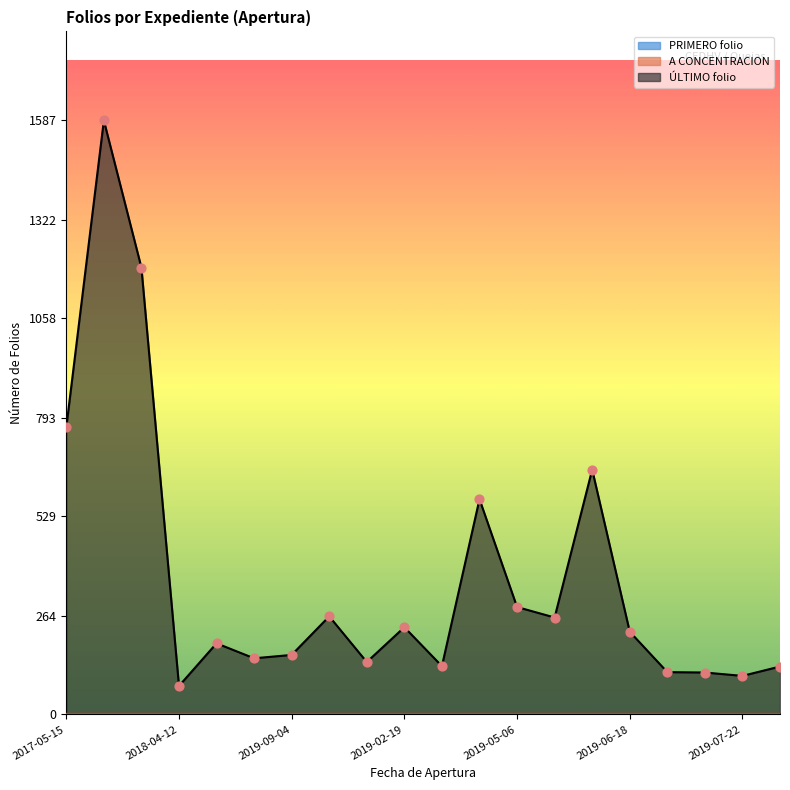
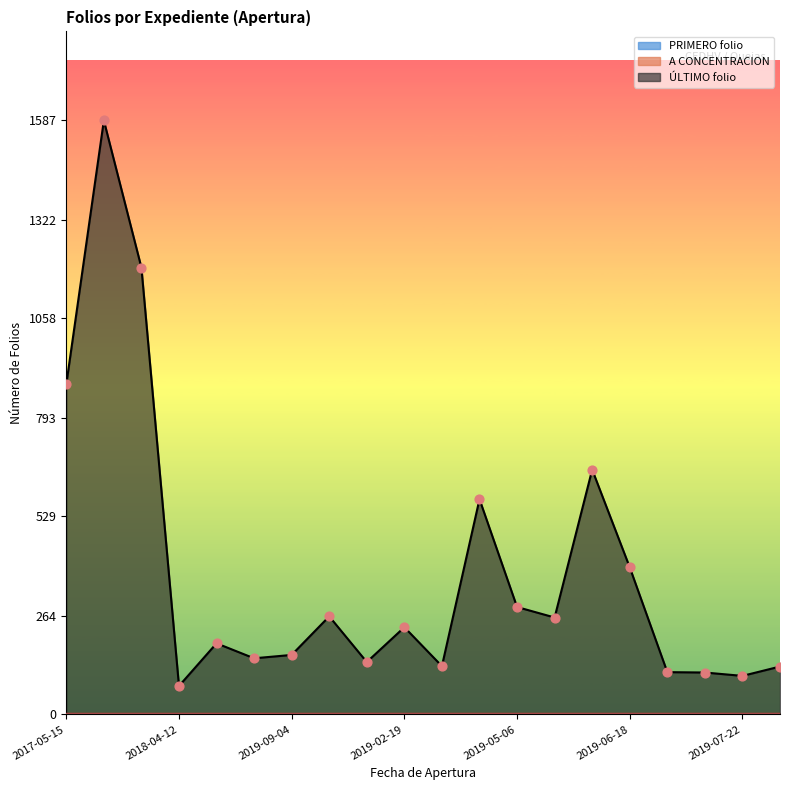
ÚLTIMO folio, 2017-05-15: 770 -> 880
ÚLTIMO folio, 2019-06-18: 220 -> 390
